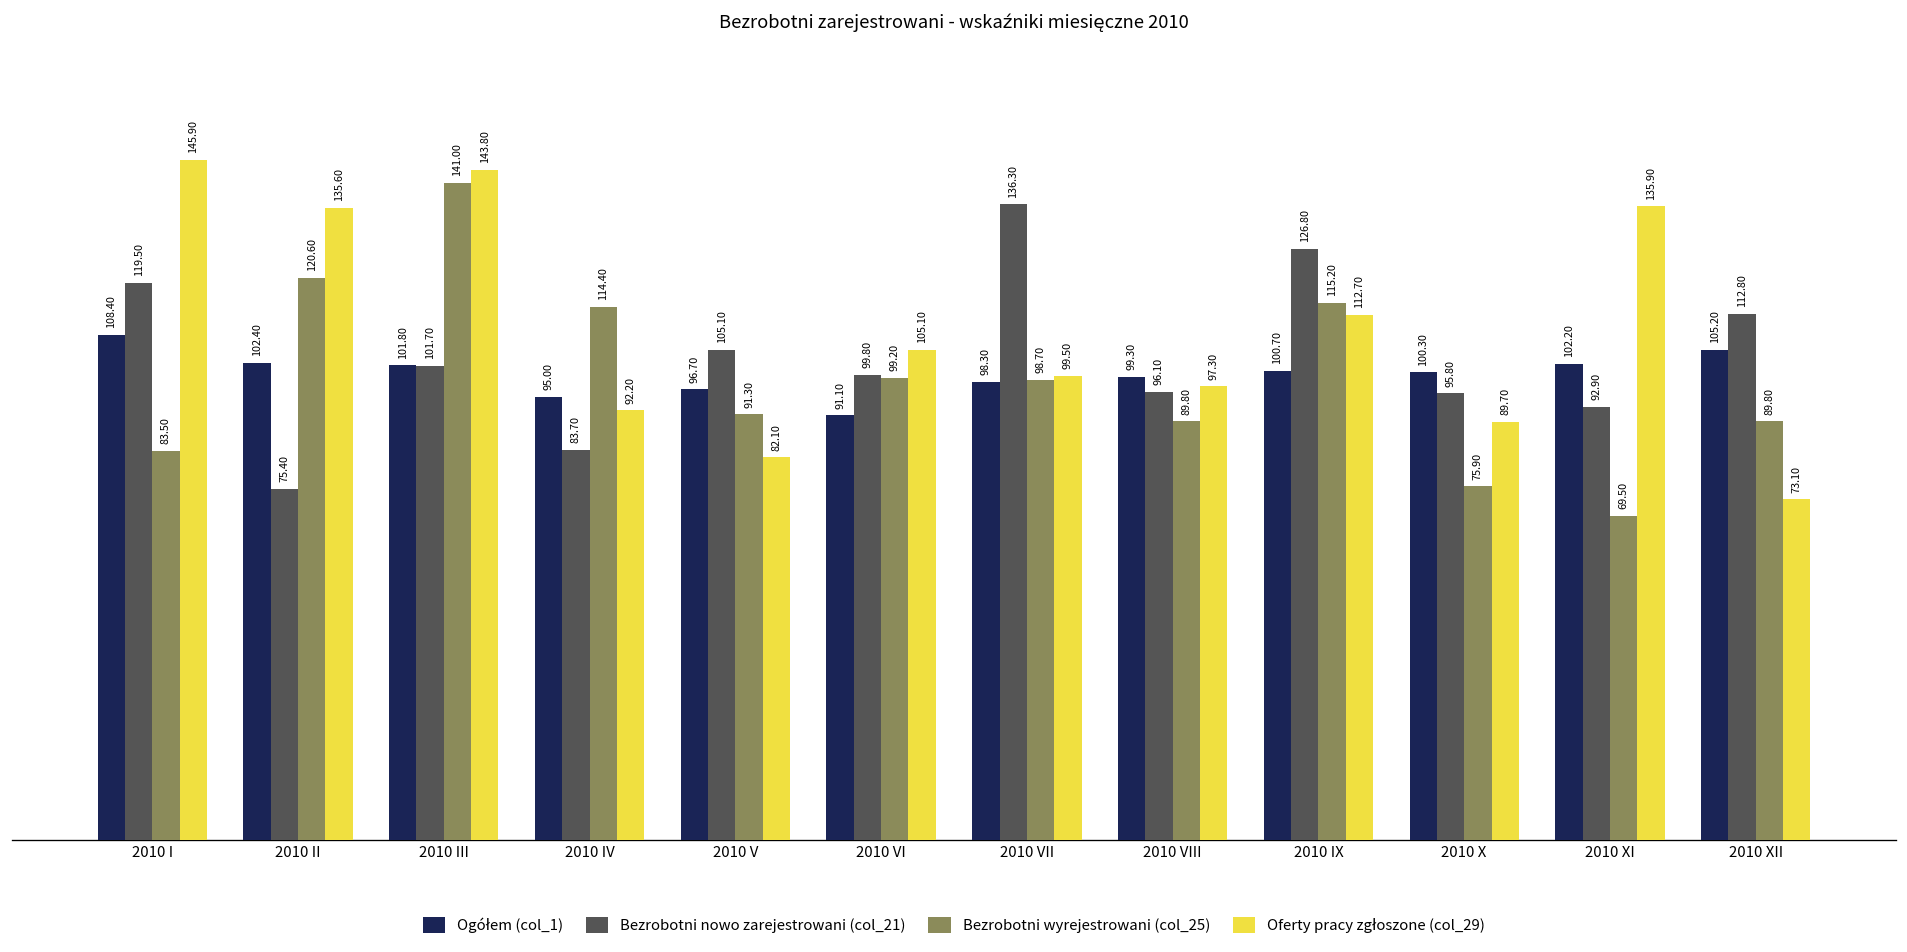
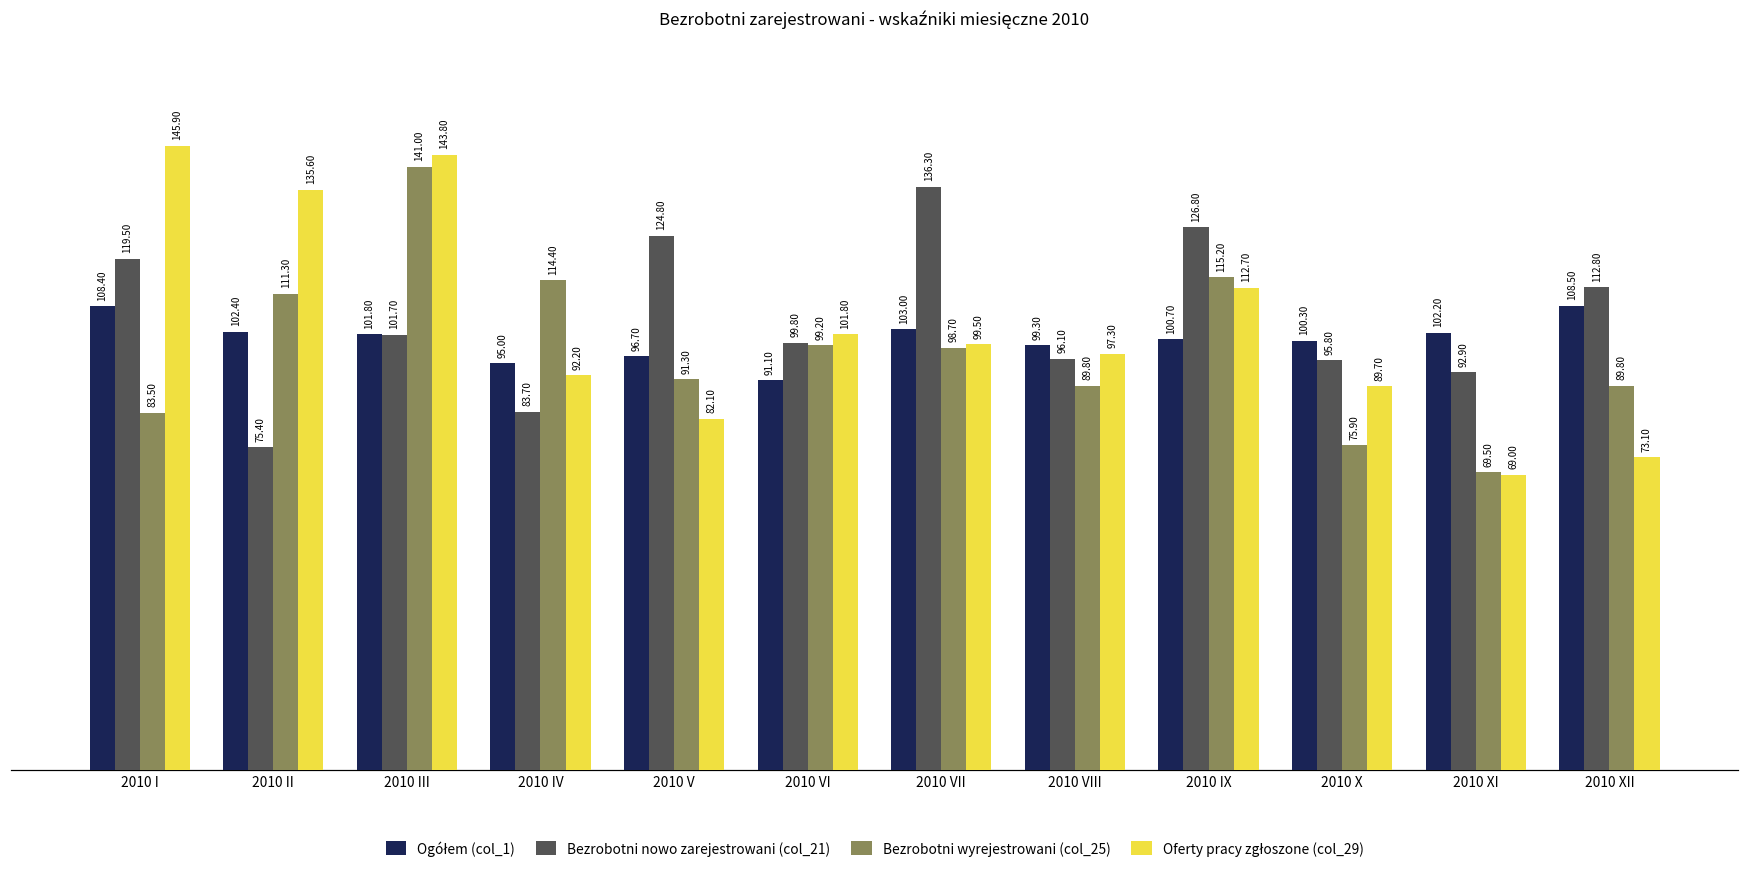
Bezrobotni wyrejestrowani (col_25), 2010 II: 120.60 -> 111.30
Bezrobotni nowo zarejestrowani (col_21), 2010 V: 105.10 -> 124.80
Oferty pracy zgłoszone (col_29), 2010 VI: 105.10 -> 101.80
Ogółem (col_1), 2010 VII: 98.30 -> 103.00
Oferty pracy zgłoszone (col_29), 2010 XI: 135.90 -> 69.00
Ogółem (col_1), 2010 XII: 105.20 -> 108.50
